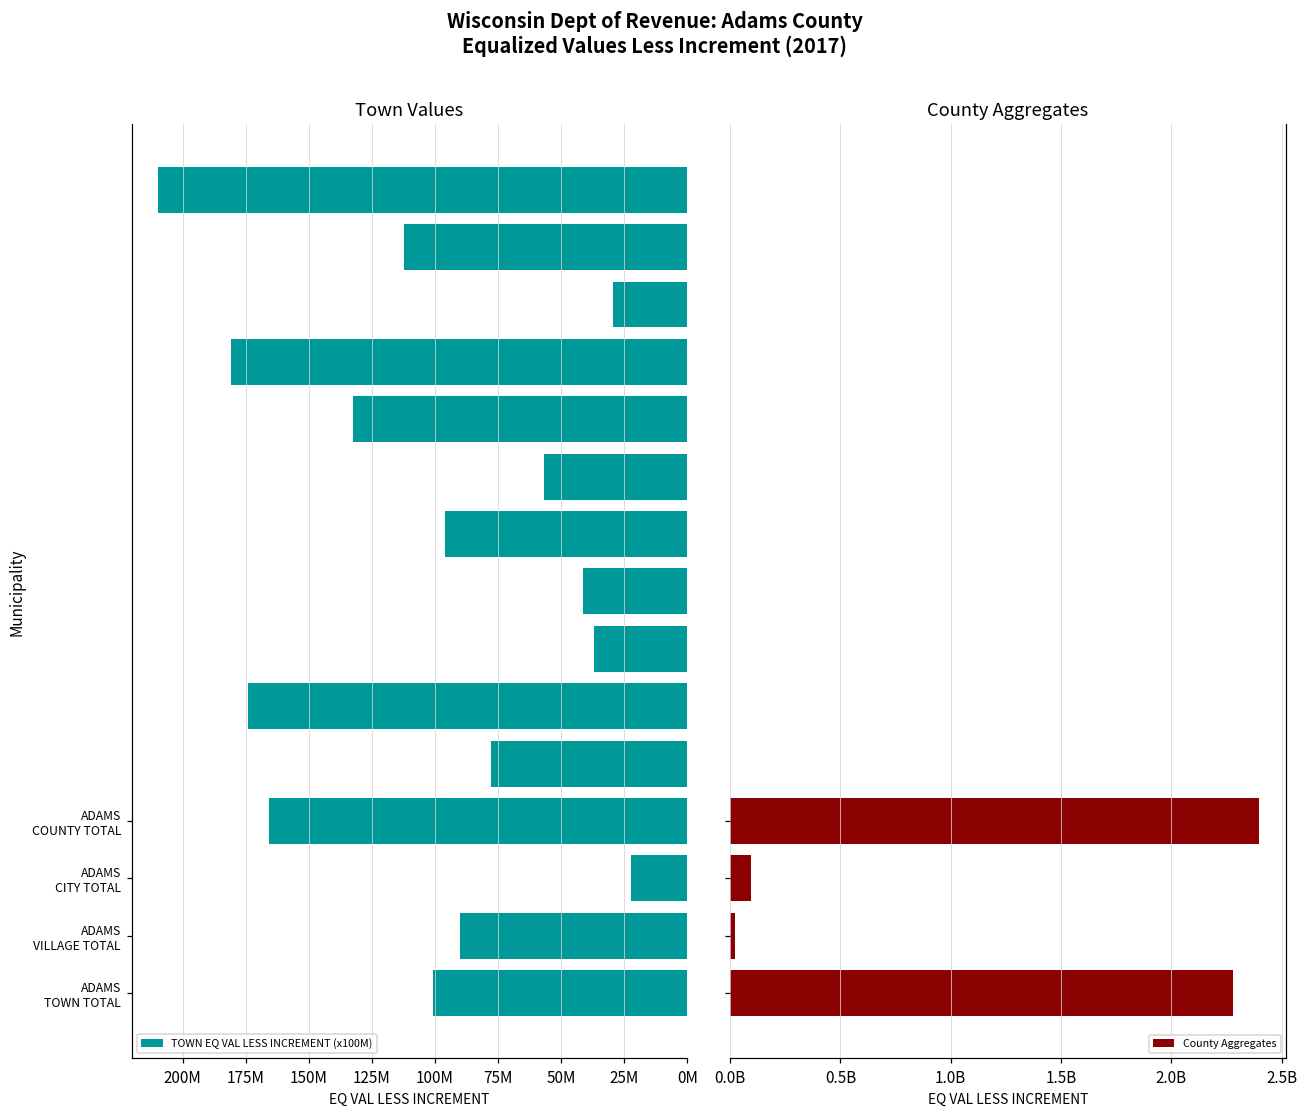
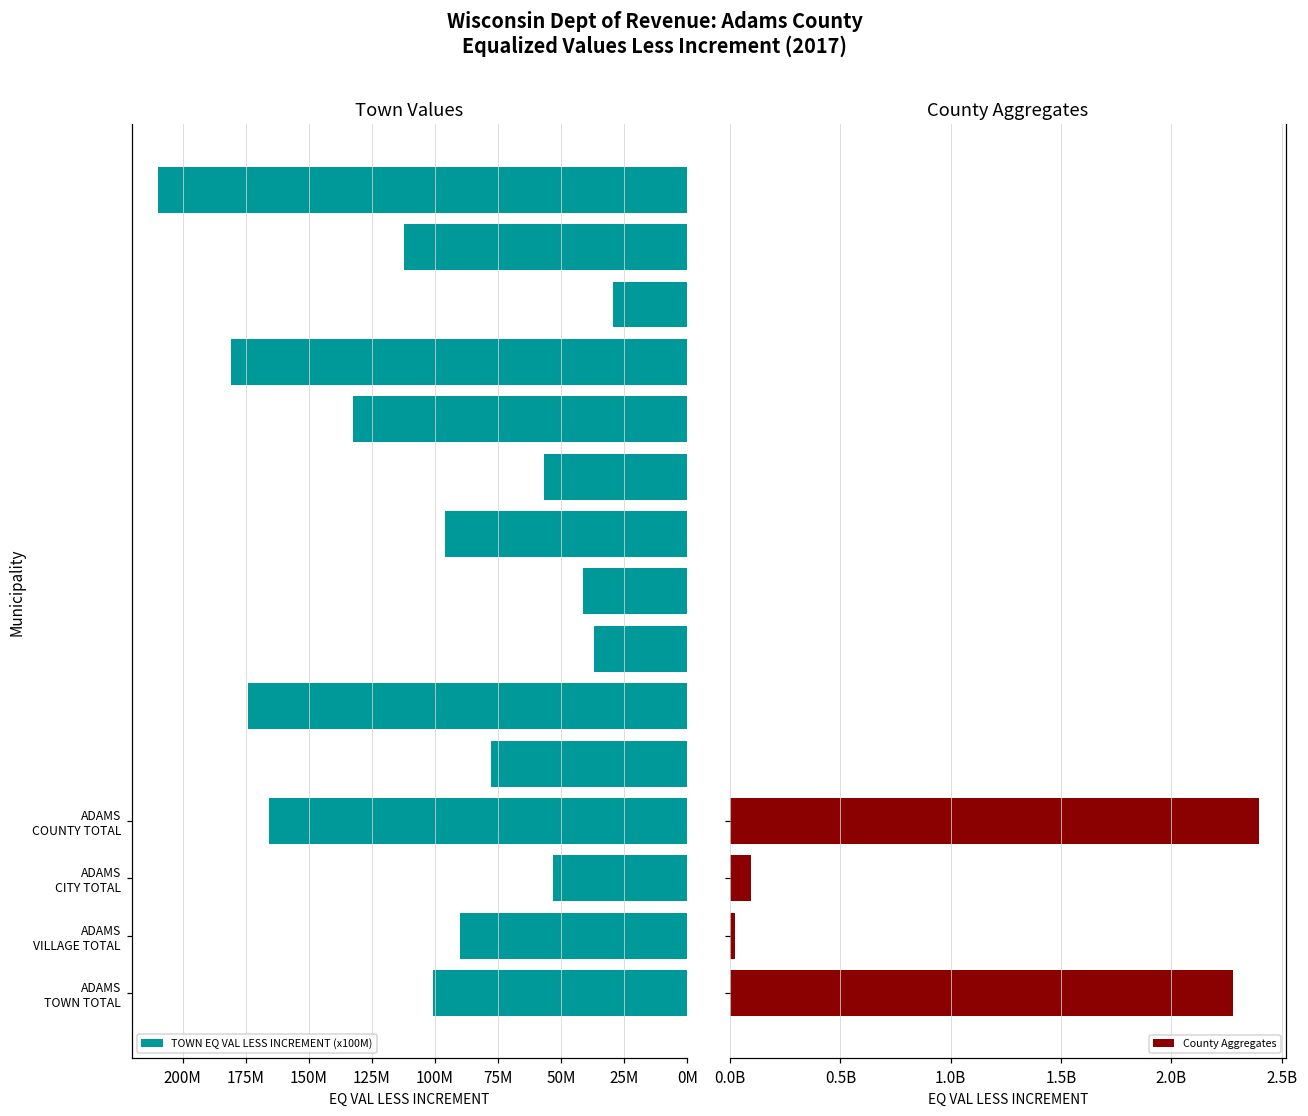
Town Values, ADAMS CITY TOTAL: 23000000 -> 53000000
